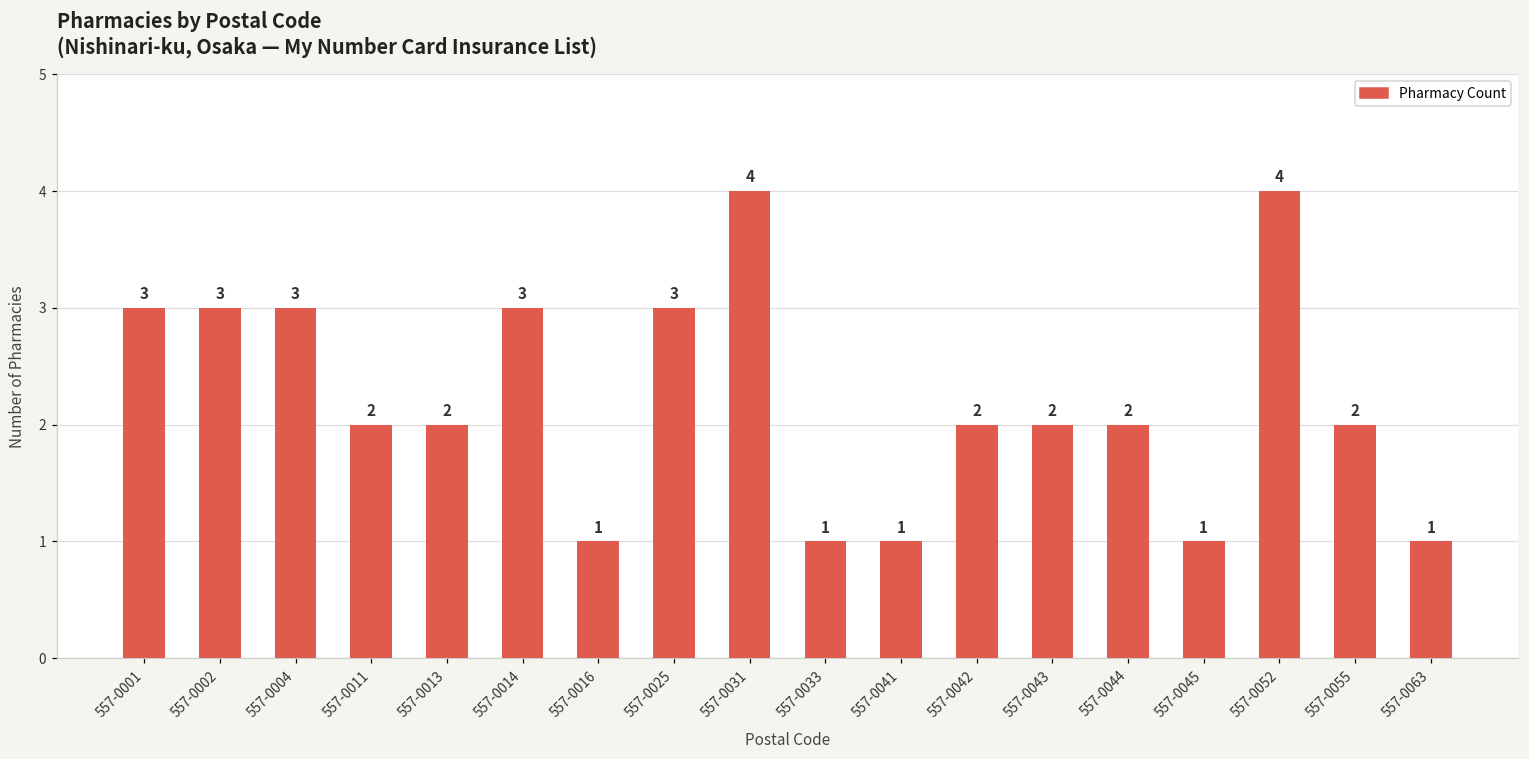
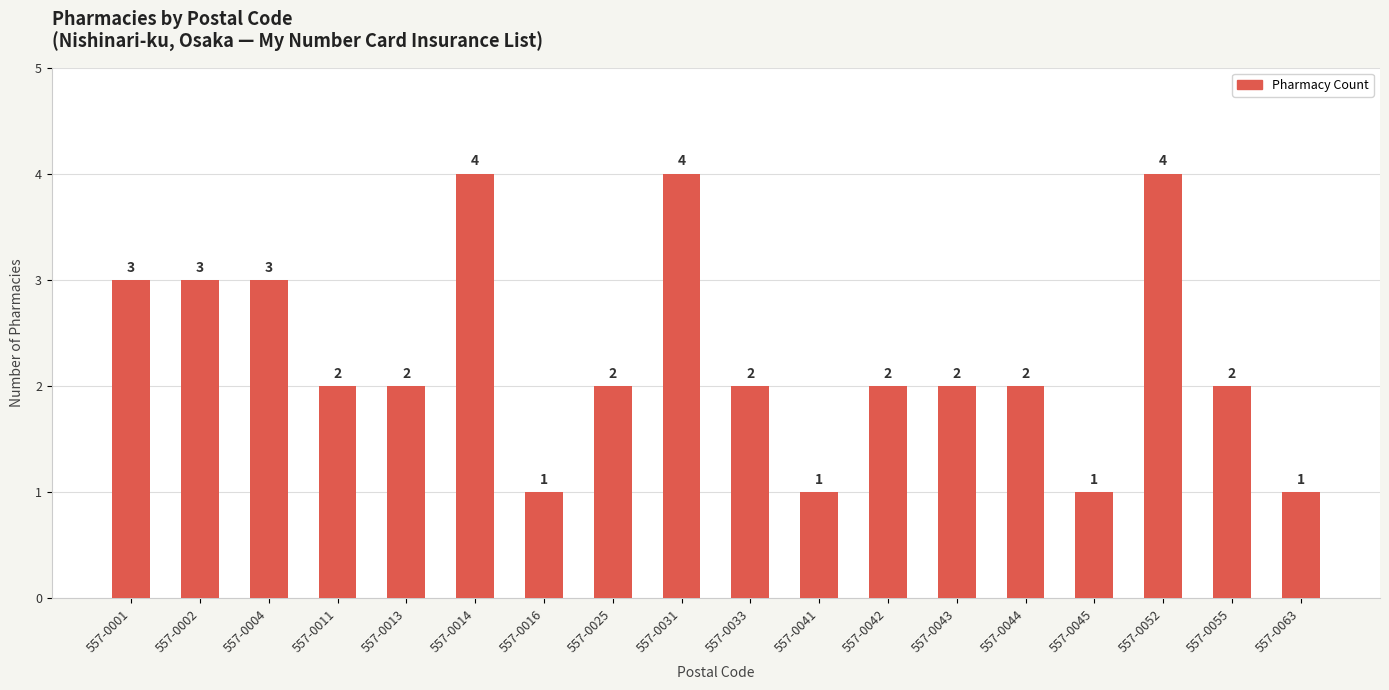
557-0014: 3 -> 4
557-0025: 3 -> 2
557-0033: 1 -> 2
